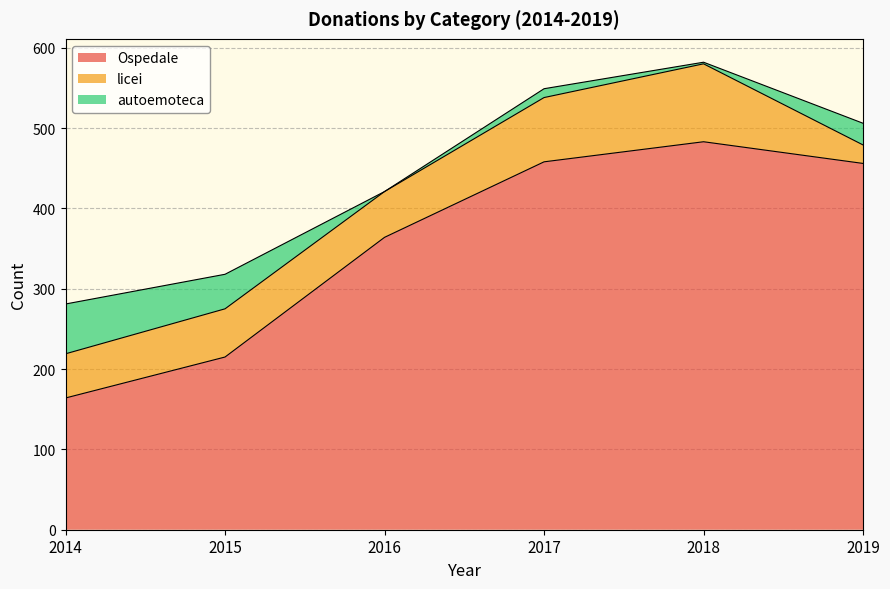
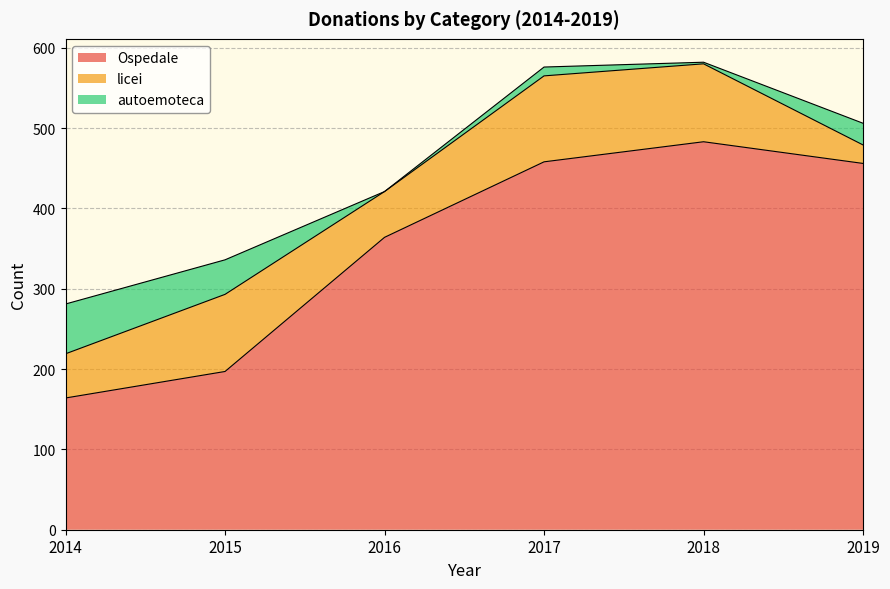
Ospedale, 2015: 220 -> 200
licei, 2015: 60 -> 100
licei, 2017: 80 -> 110
